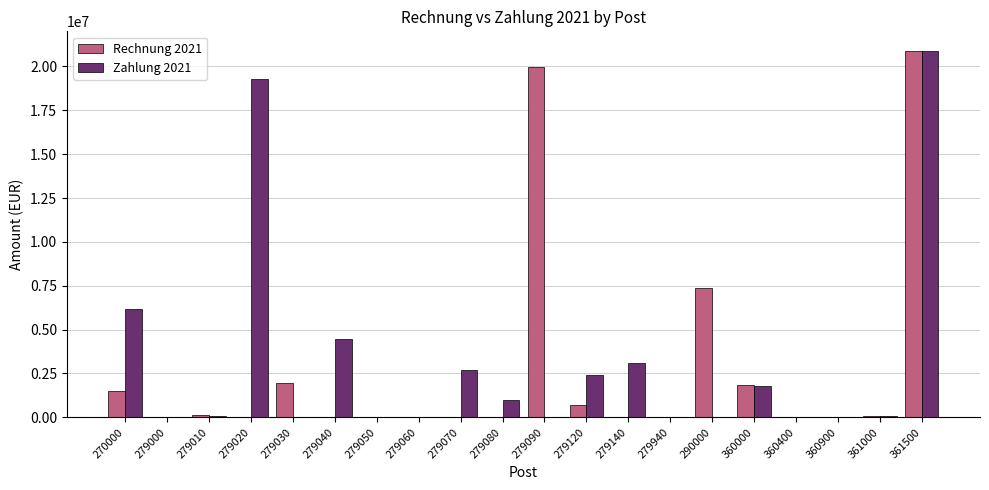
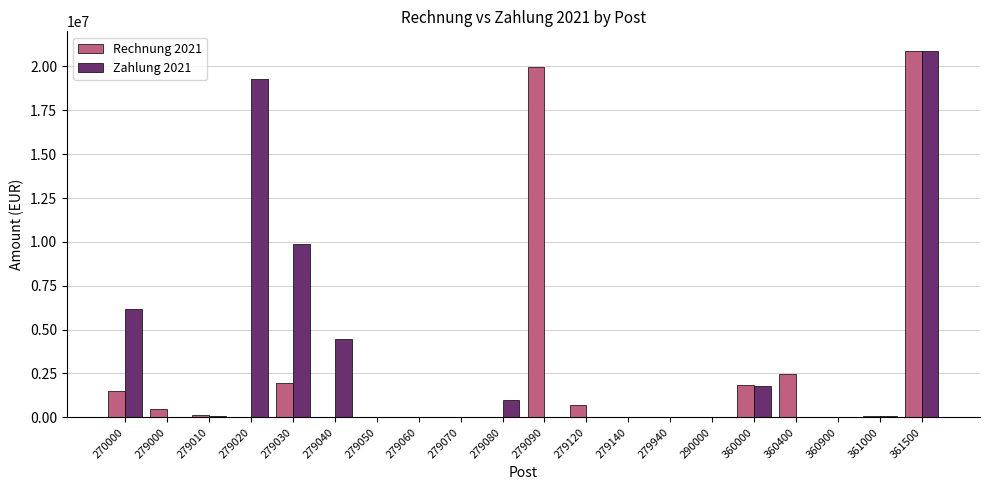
Rechnung 2021, 279000: 0 -> 500000
Zahlung 2021, 279030: 0 -> 9900000
Zahlung 2021, 279070: 2700000 -> 0
Zahlung 2021, 279120: 2400000 -> 0
Zahlung 2021, 279140: 3100000 -> 0
Rechnung 2021, 290000: 7400000 -> 0
Rechnung 2021, 360400: 0 -> 2400000
